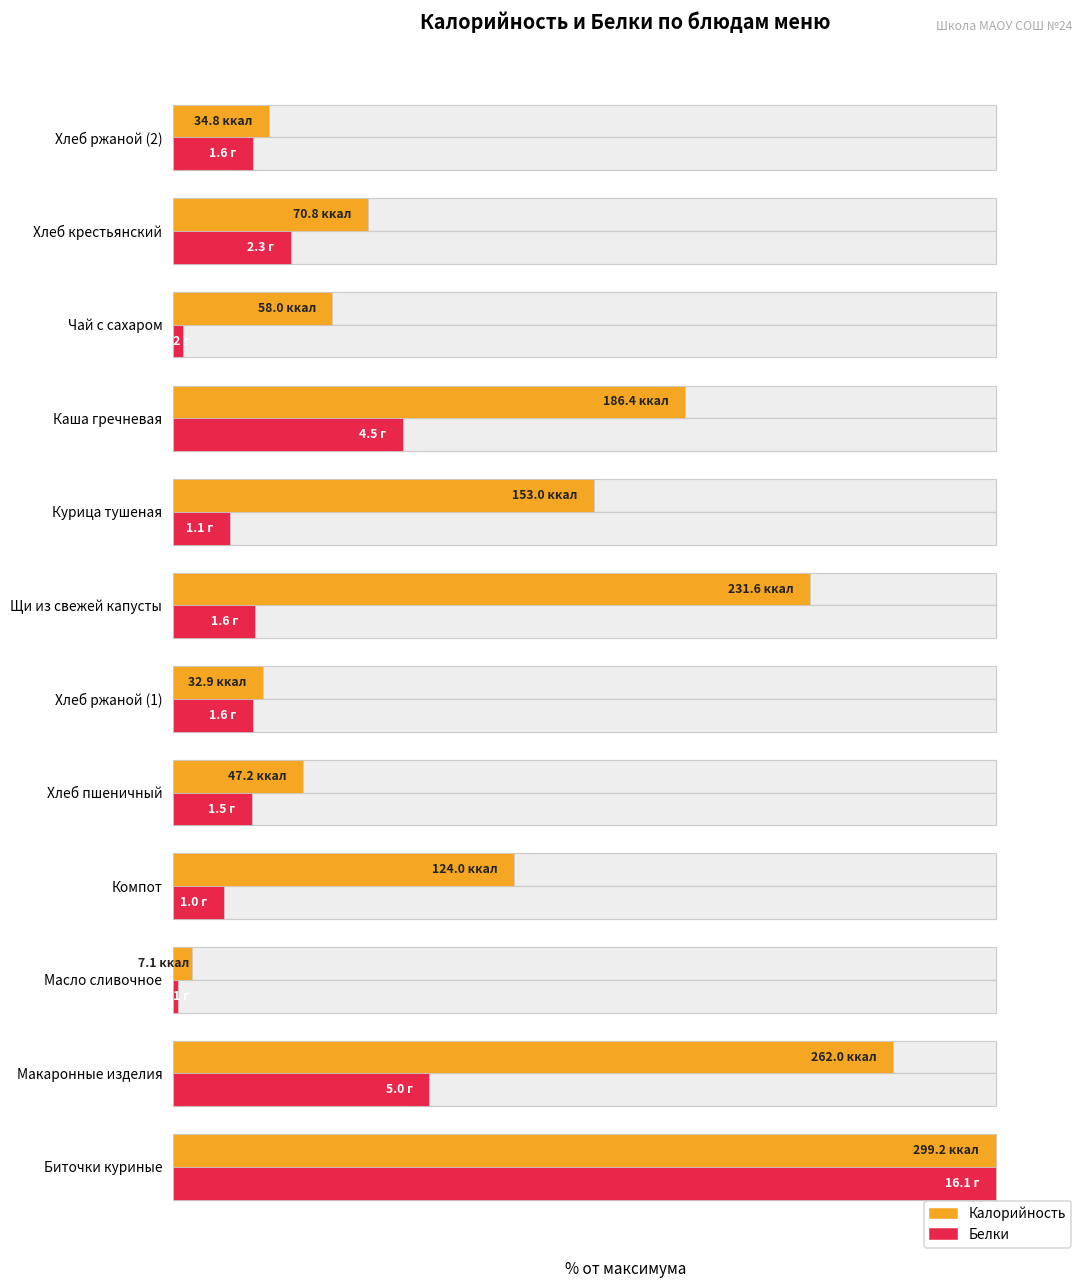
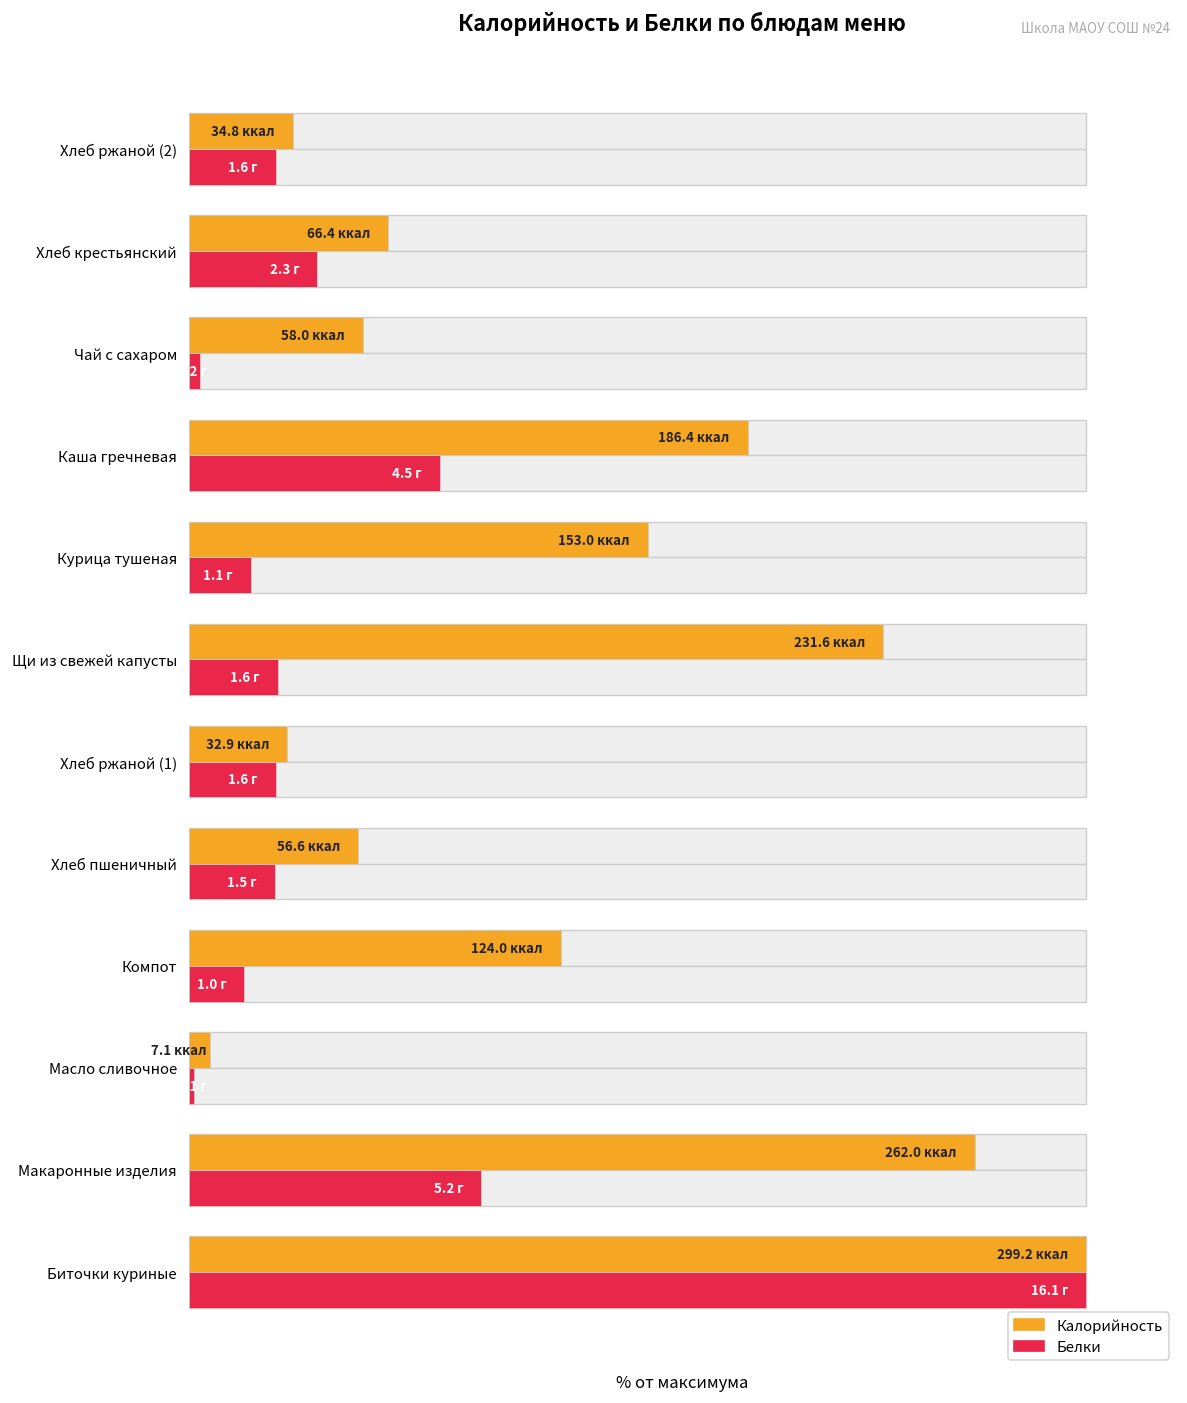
Калорийность, Хлеб крестьянский: 70.8 -> 66.4
Калорийность, Хлеб пшеничный: 47.2 -> 56.6
Белки, Макаронные изделия: 5.0 -> 5.2
